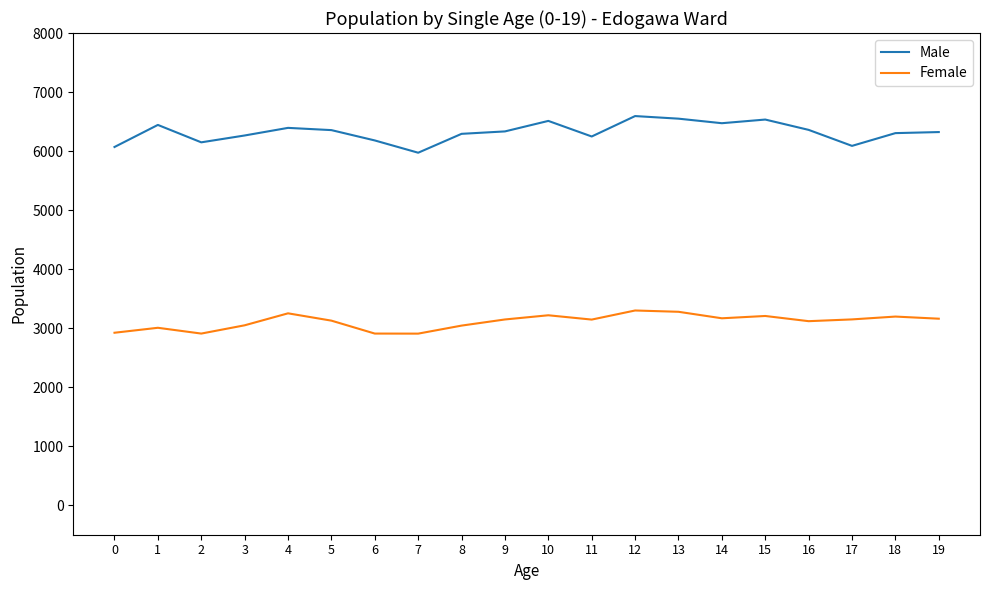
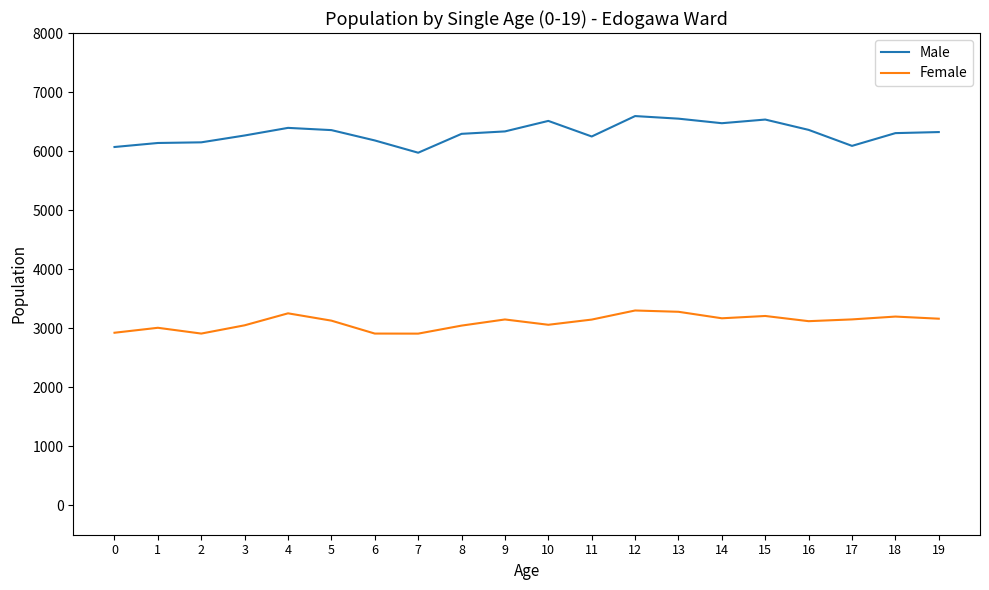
Male, 1: 6400 -> 6100
Female, 10: 3200 -> 3100
